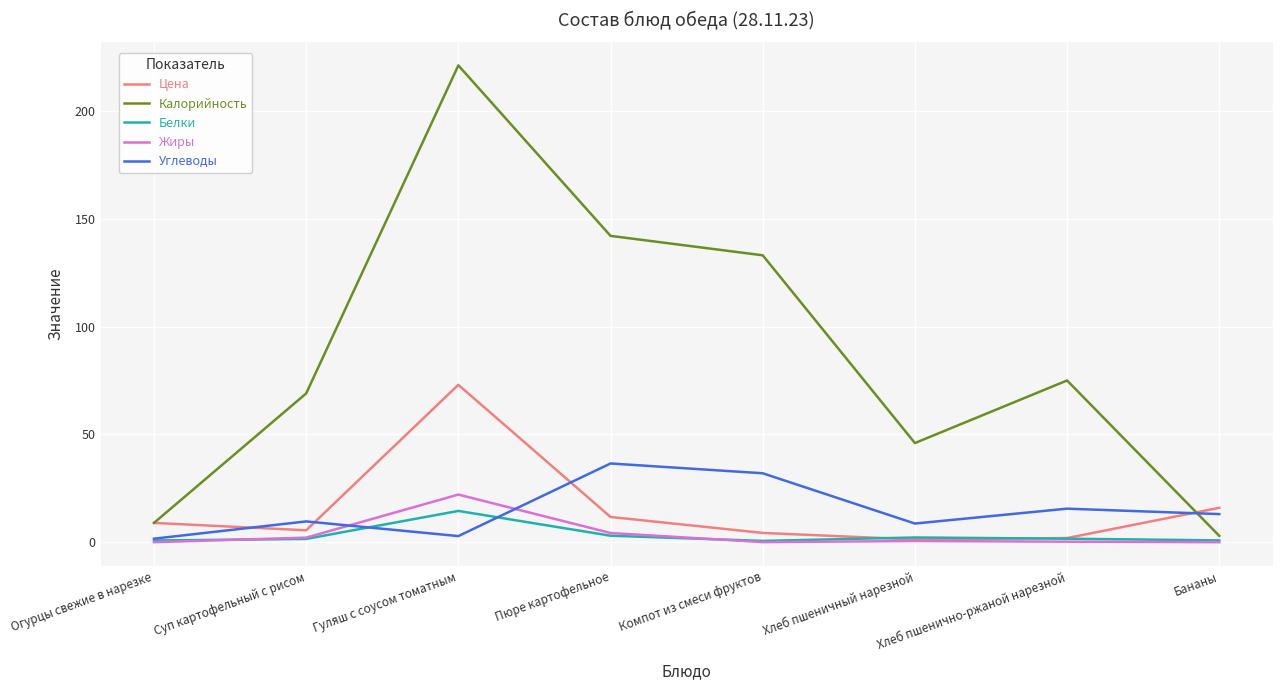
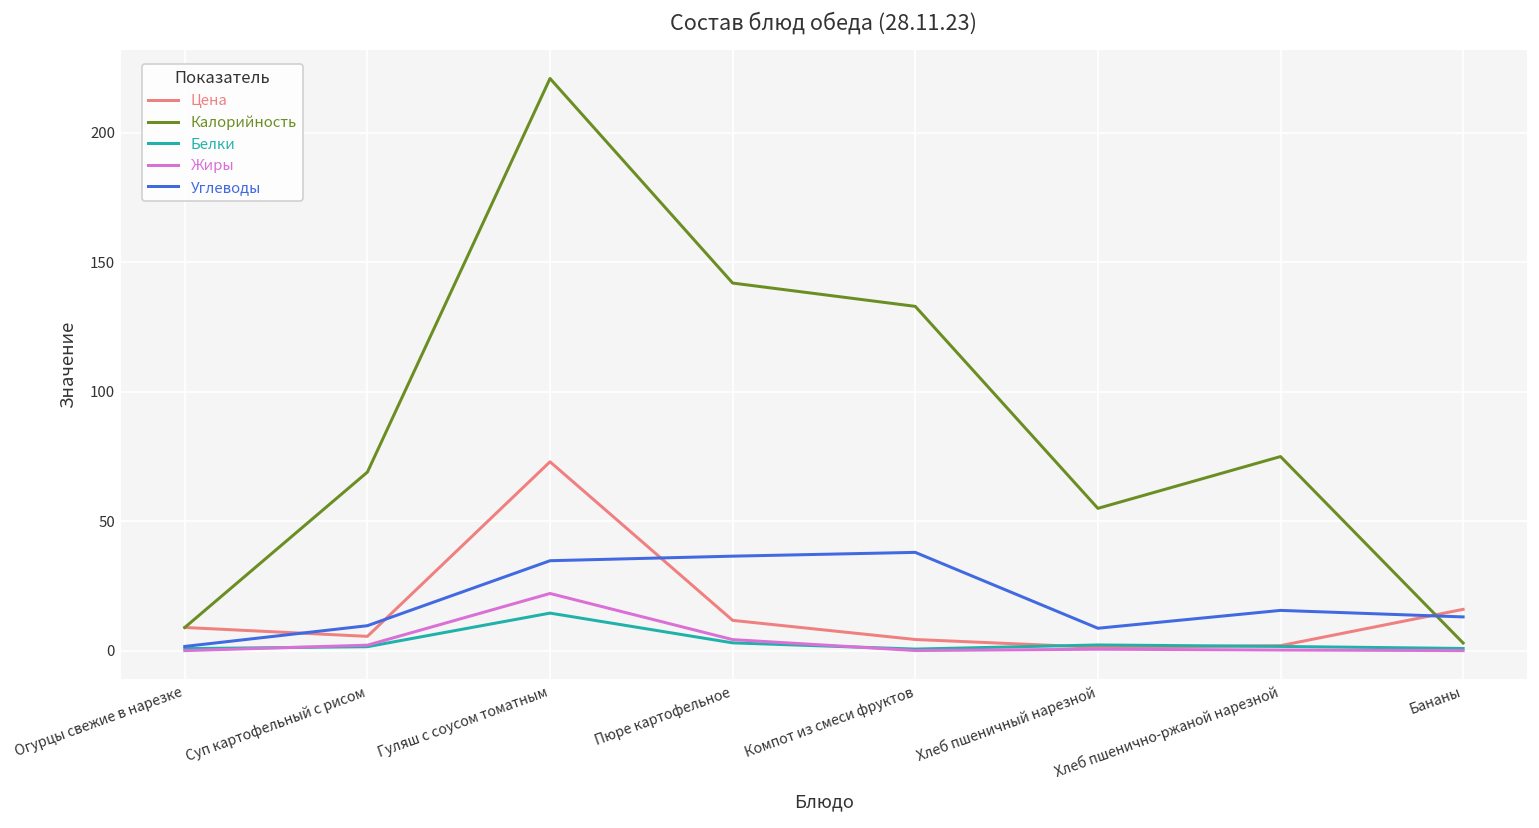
Углеводы, Гуляш с соусом томатным: 3 -> 35
Углеводы, Компот из смеси фруктов: 32 -> 38
Калорийность, Хлеб пшеничный нарезной: 46 -> 55
